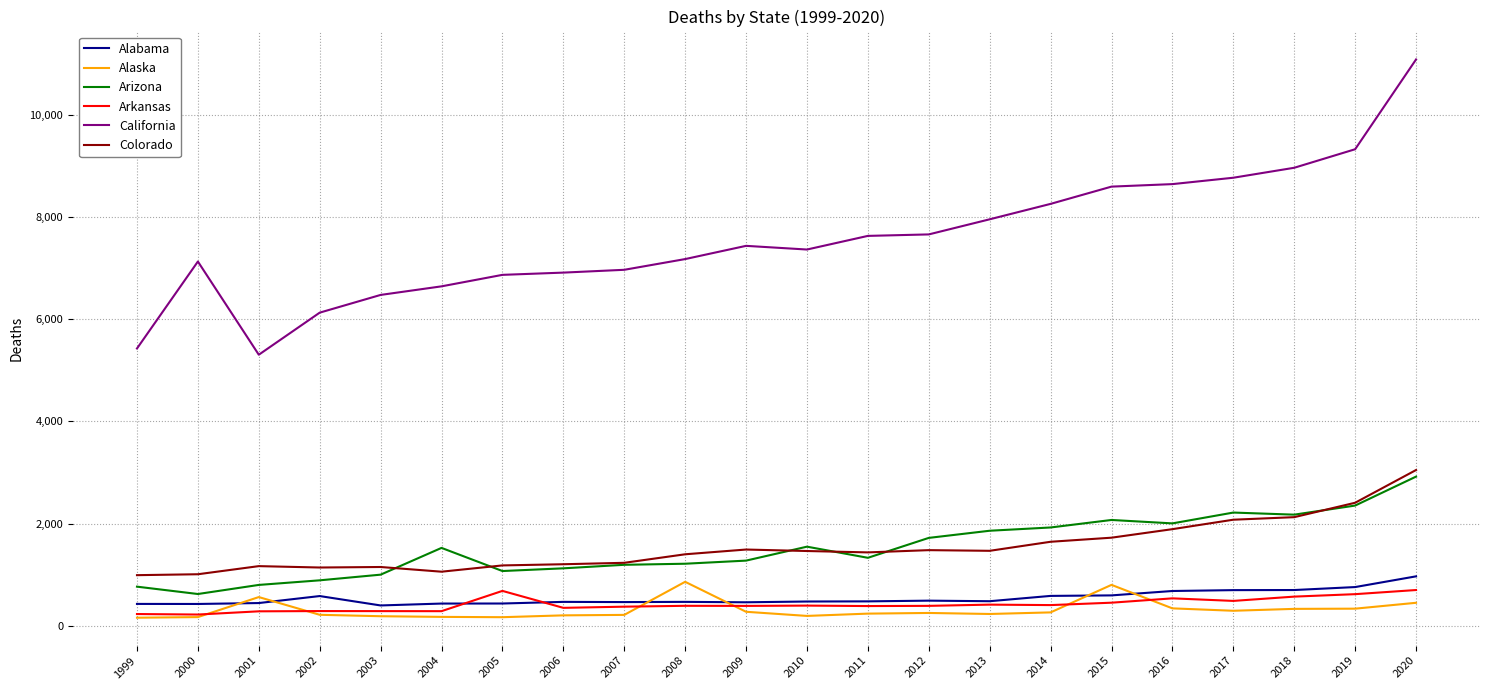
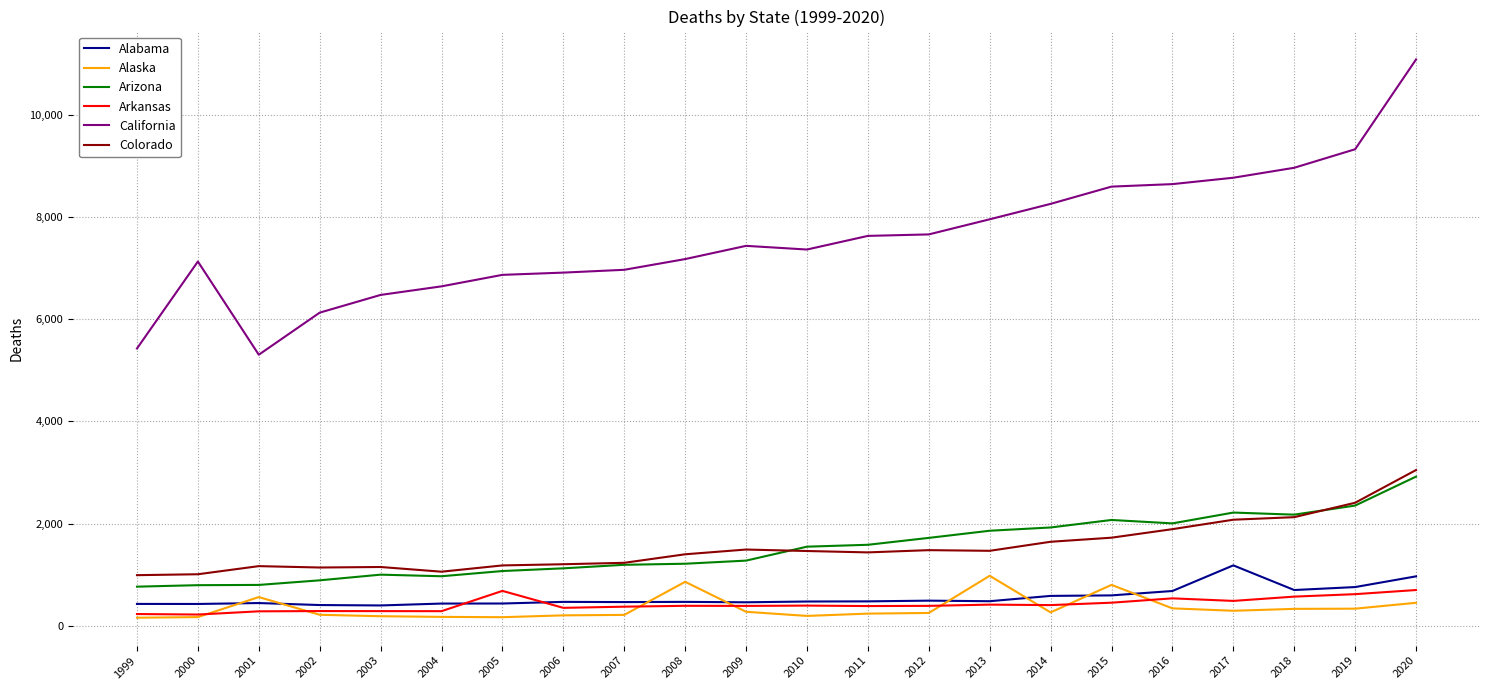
Arizona, 2000: 600 -> 800
Alabama, 2002: 600 -> 400
Arizona, 2004: 1,500 -> 1,000
Arizona, 2011: 1,300 -> 1,600
Alaska, 2013: 200 -> 1,000
Alabama, 2017: 700 -> 1,200
